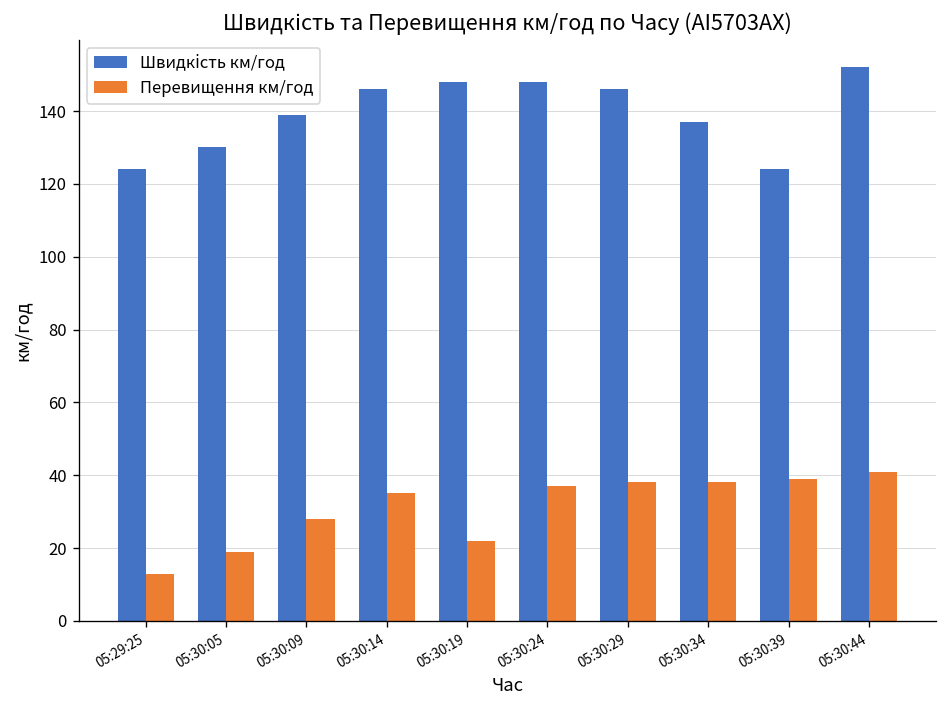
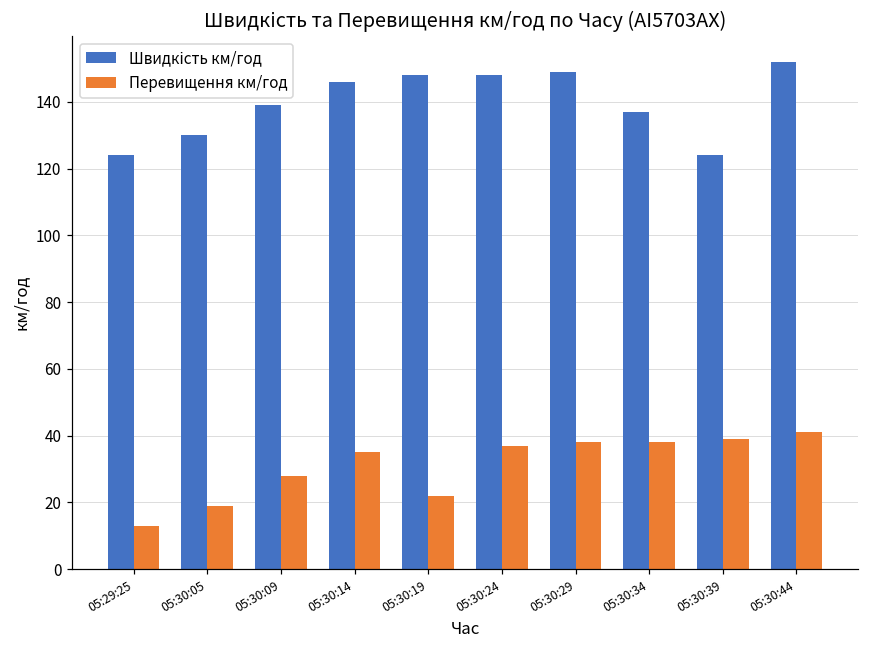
Швидкість км/год, 05:30:29: 146 -> 149
